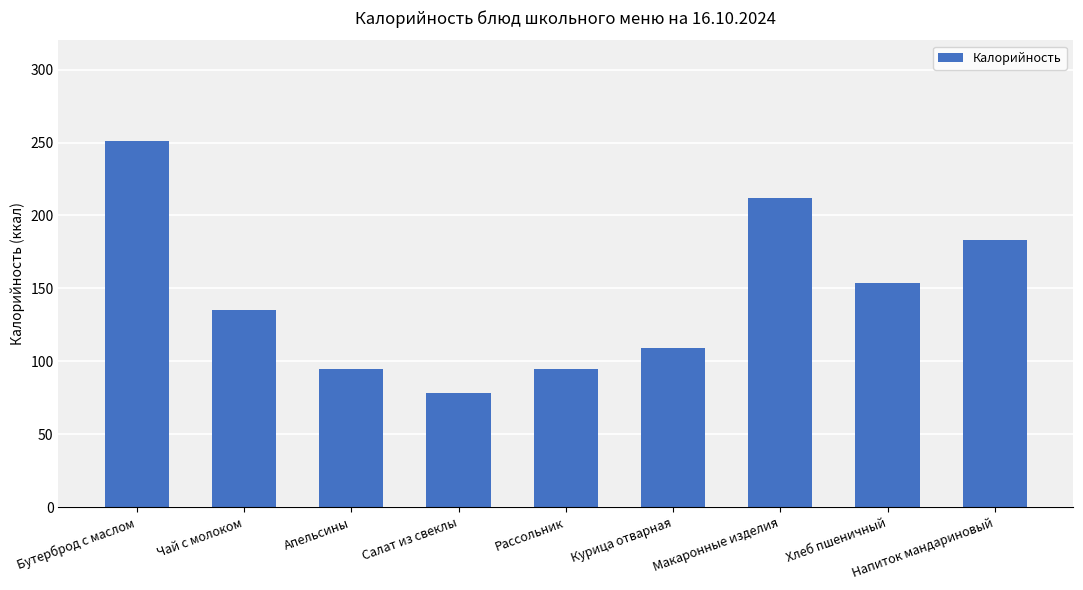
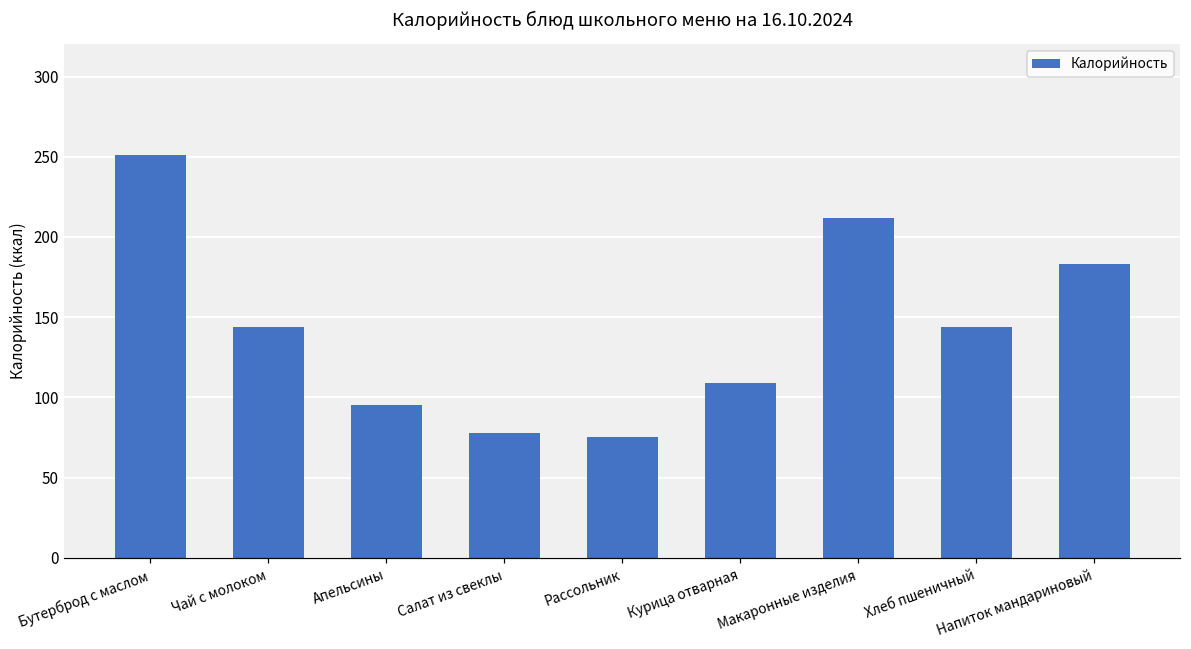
Чай с молоком: 135 -> 144
Рассольник: 95 -> 75
Хлеб пшеничный: 154 -> 144
